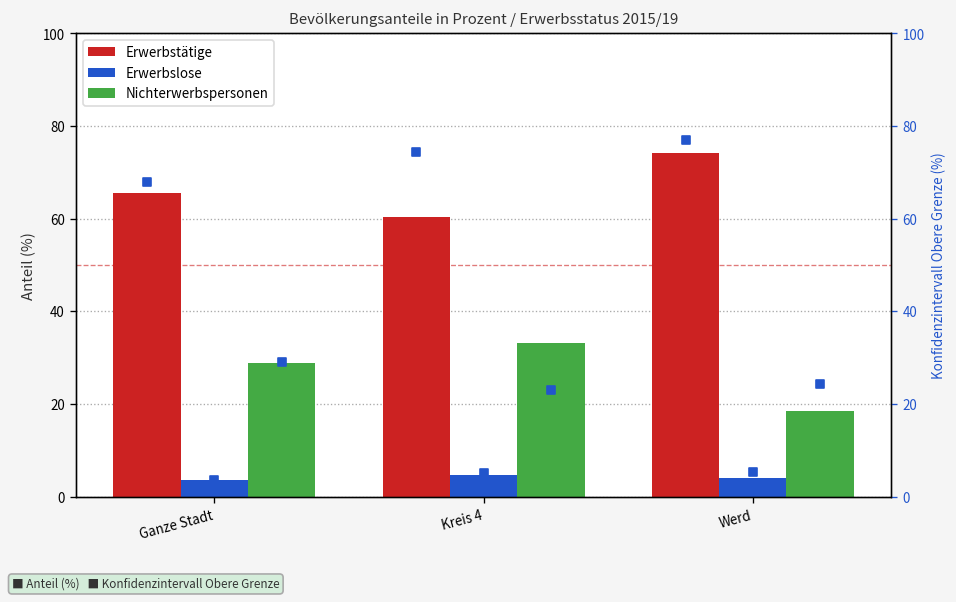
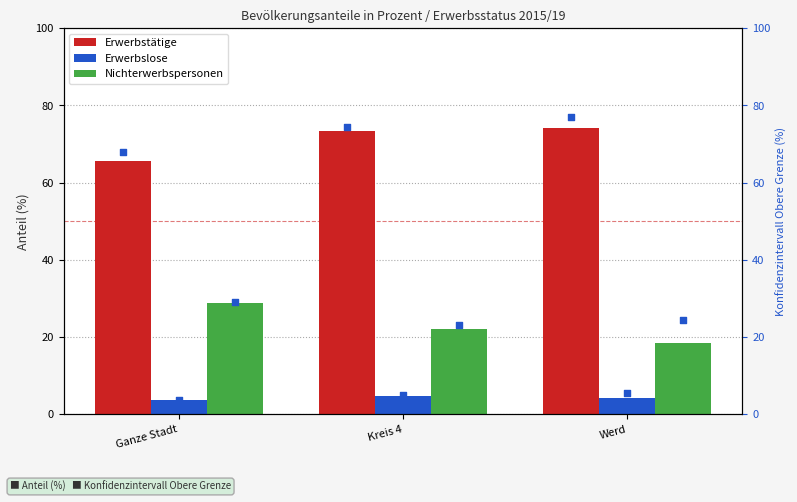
Erwerbstätige, Kreis 4: 60 -> 73
Nichterwerbspersonen, Kreis 4: 33 -> 22
